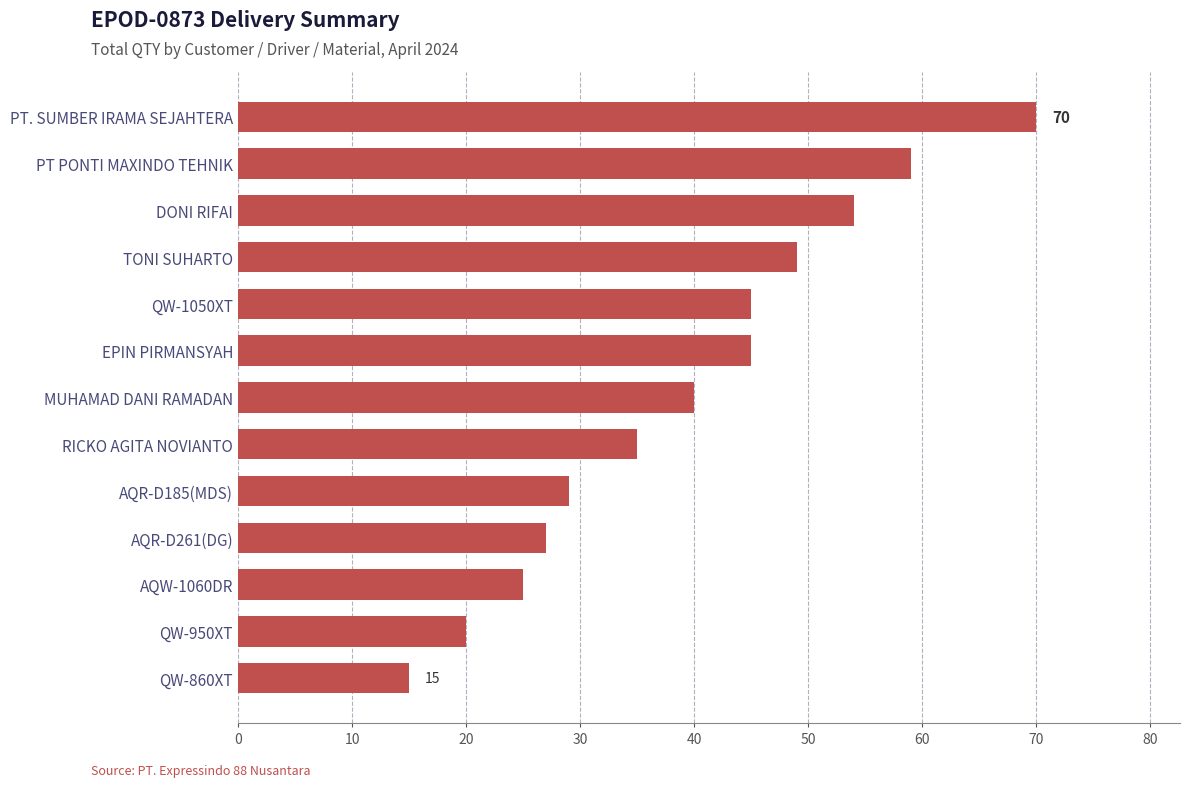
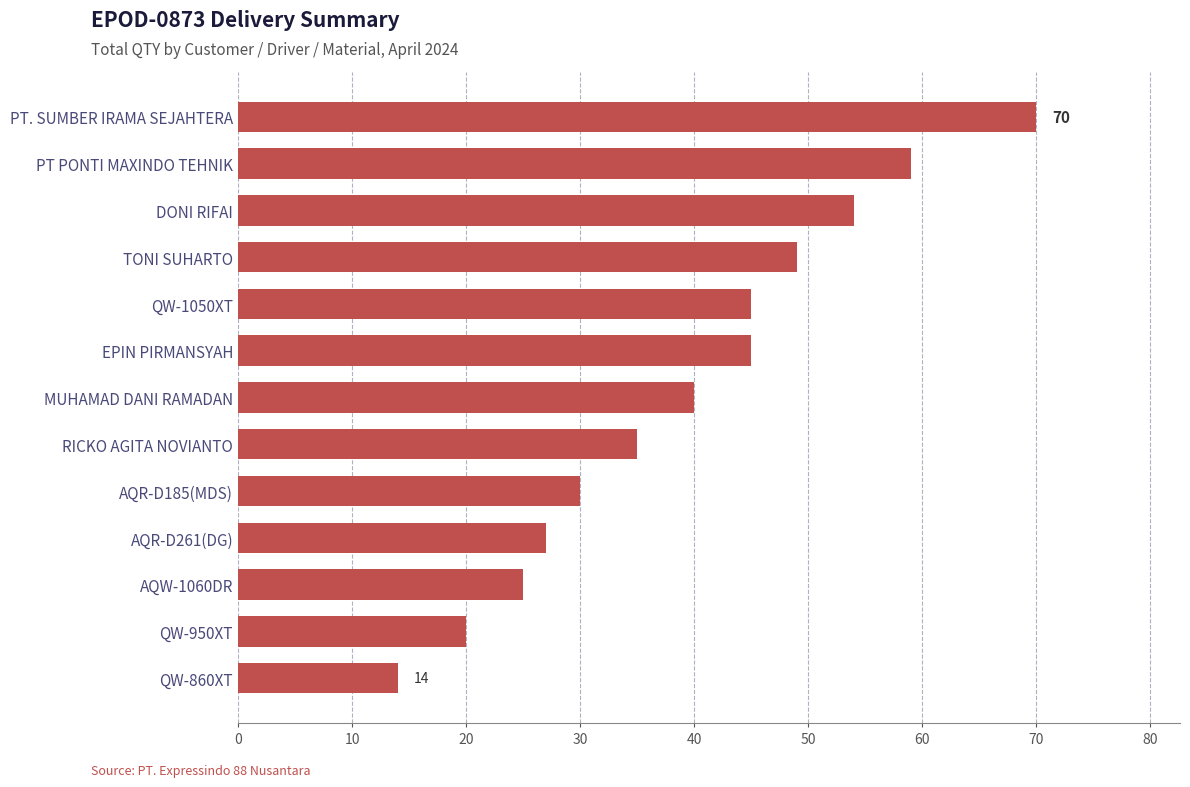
AQR-D185(MDS): 29 -> 30
QW-860XT: 15 -> 14
